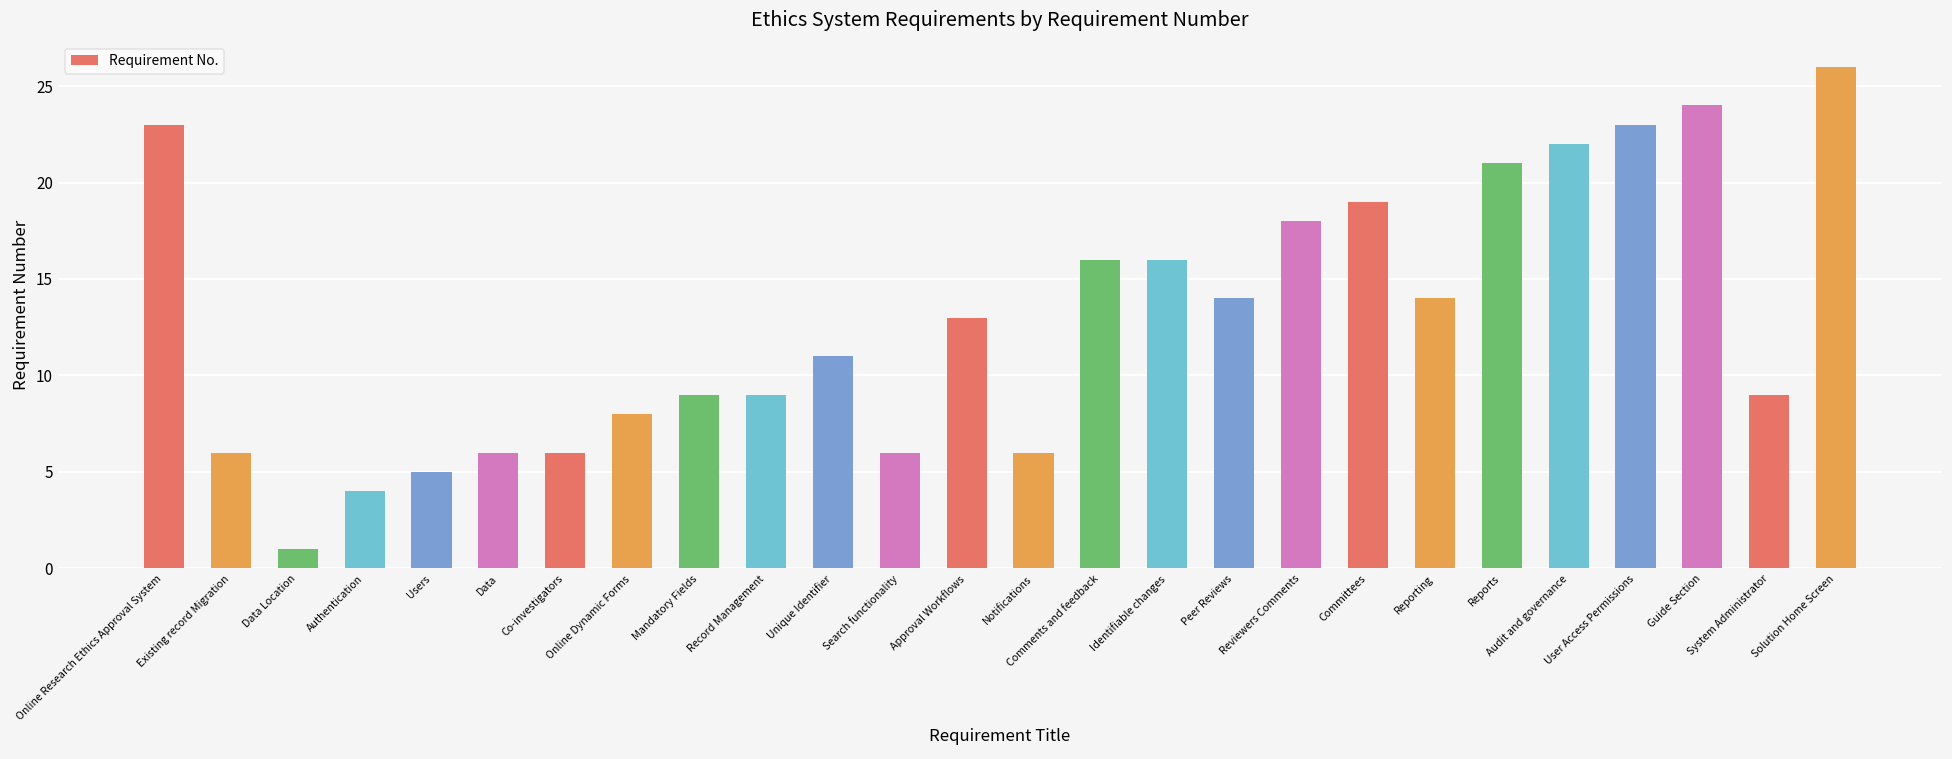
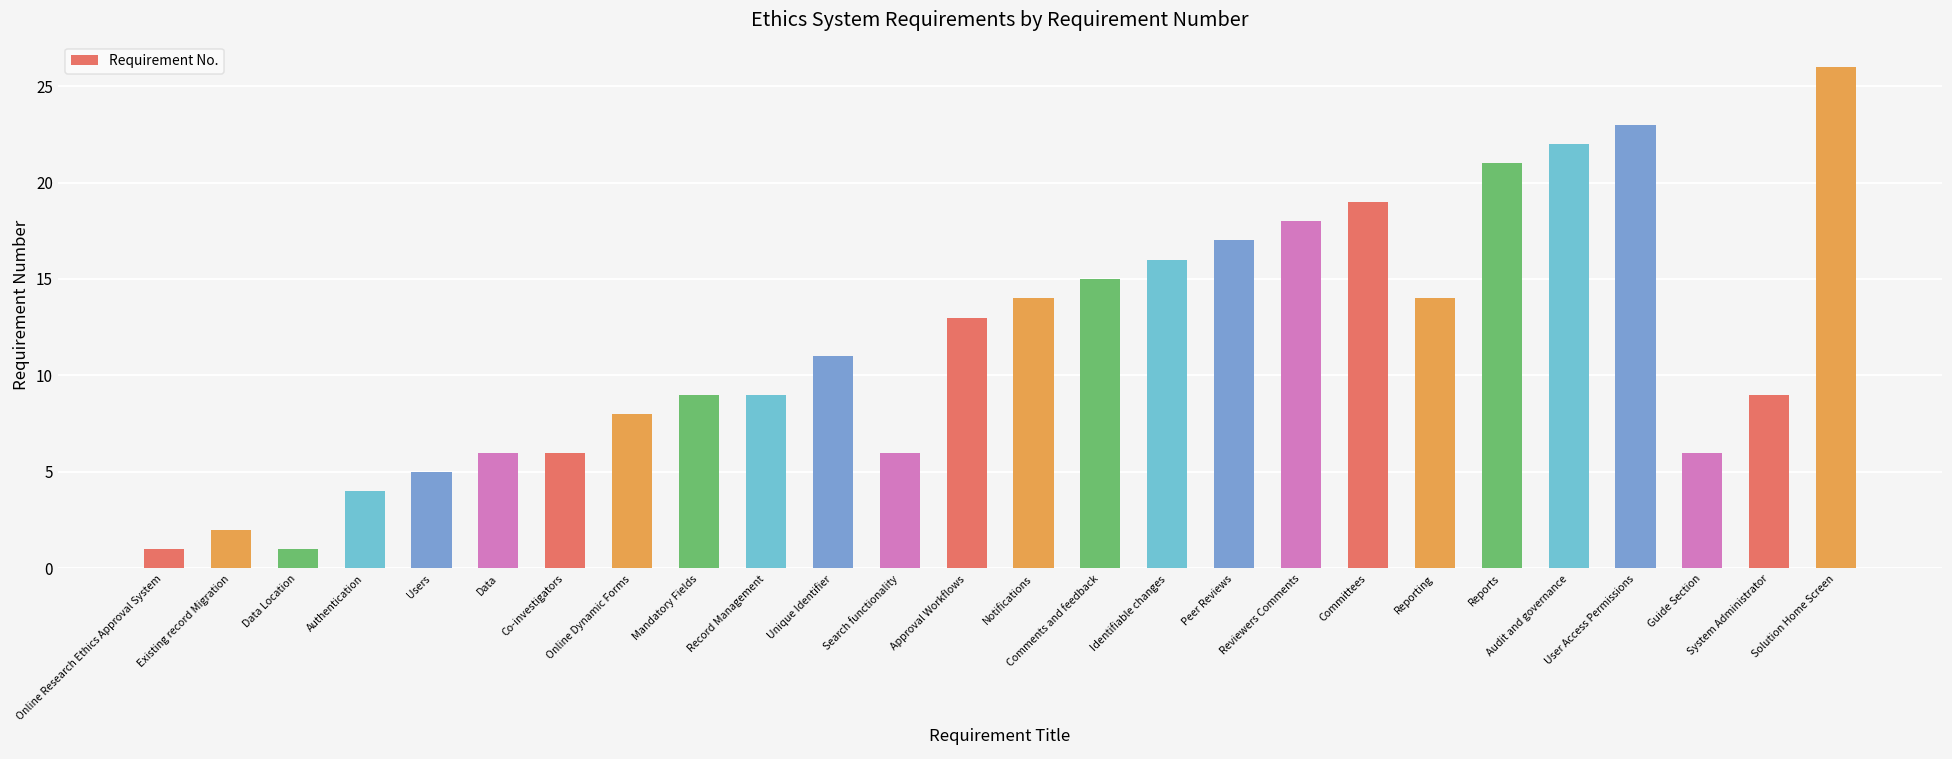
Online Research Ethics Approval System: 23 -> 1
Existing record Migration: 6 -> 2
Notifications: 6 -> 14
Comments and feedback: 16 -> 15
Peer Reviews: 14 -> 17
Guide Section: 24 -> 6
